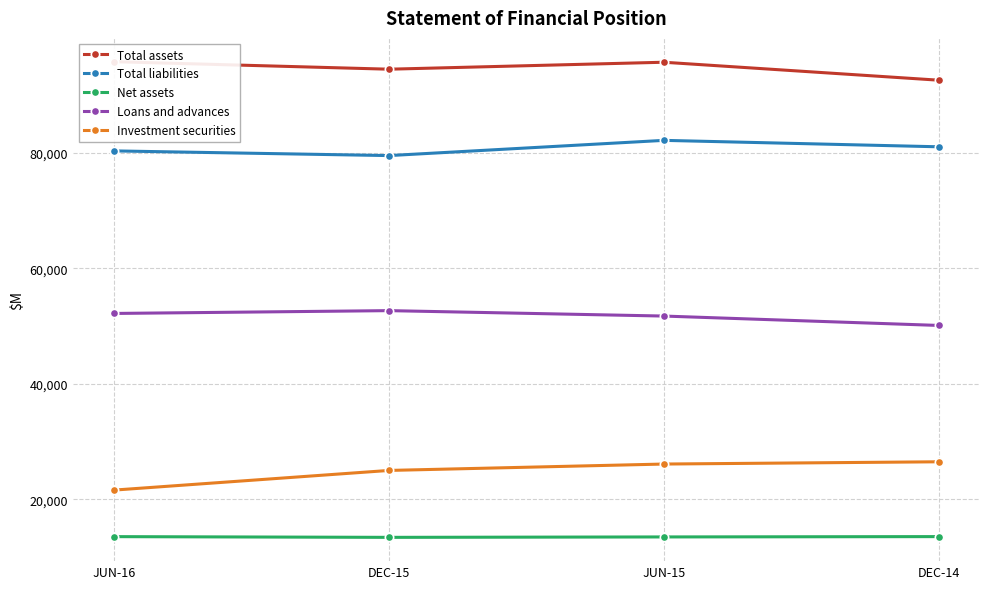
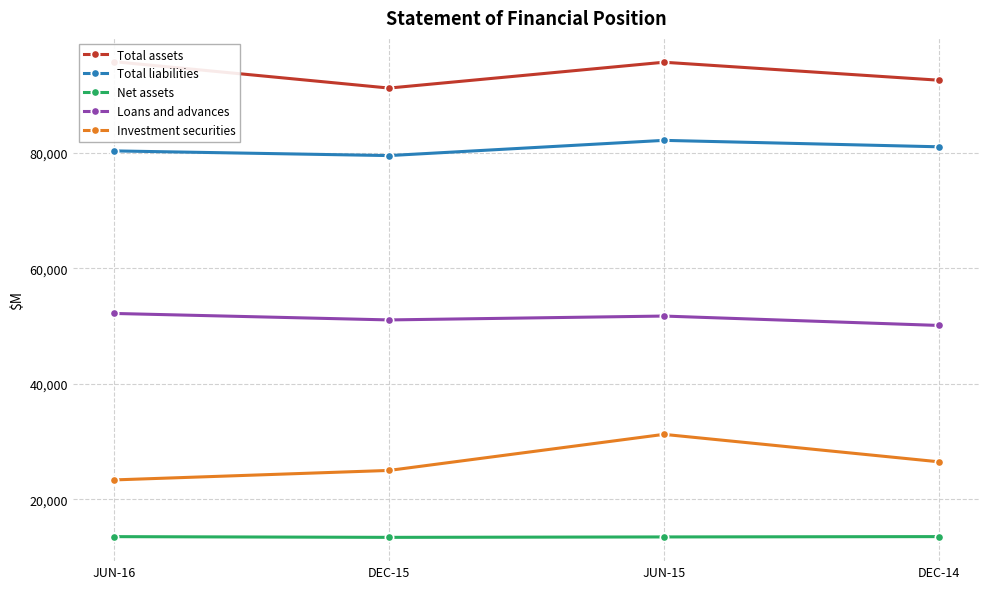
Investment securities, JUN-16: 22,000 -> 23,000
Total assets, DEC-15: 94,000 -> 91,000
Loans and advances, DEC-15: 53,000 -> 51,000
Investment securities, JUN-15: 26,000 -> 31,000
